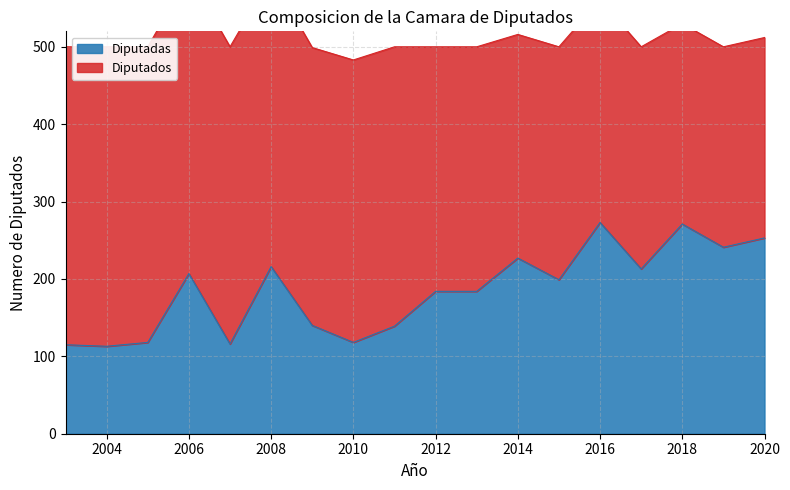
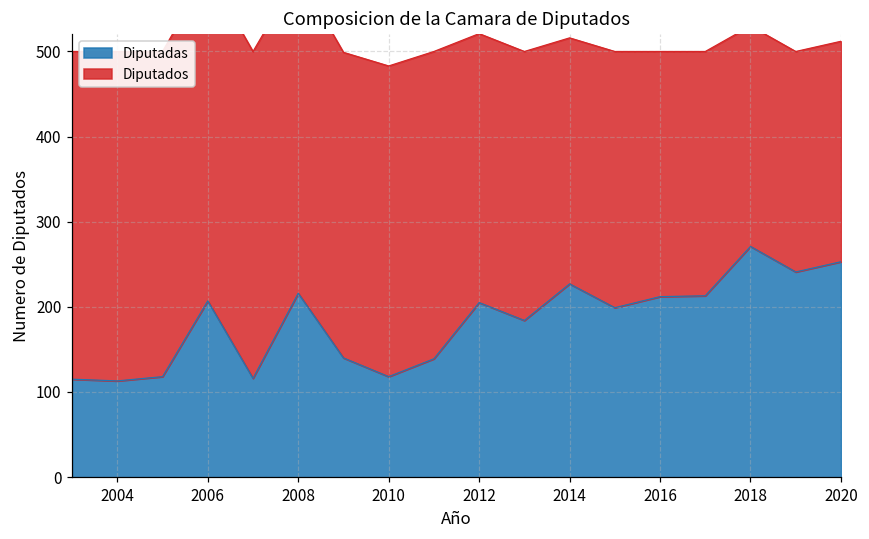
Diputadas, 2012: 180 -> 210
Diputadas, 2016: 270 -> 210
